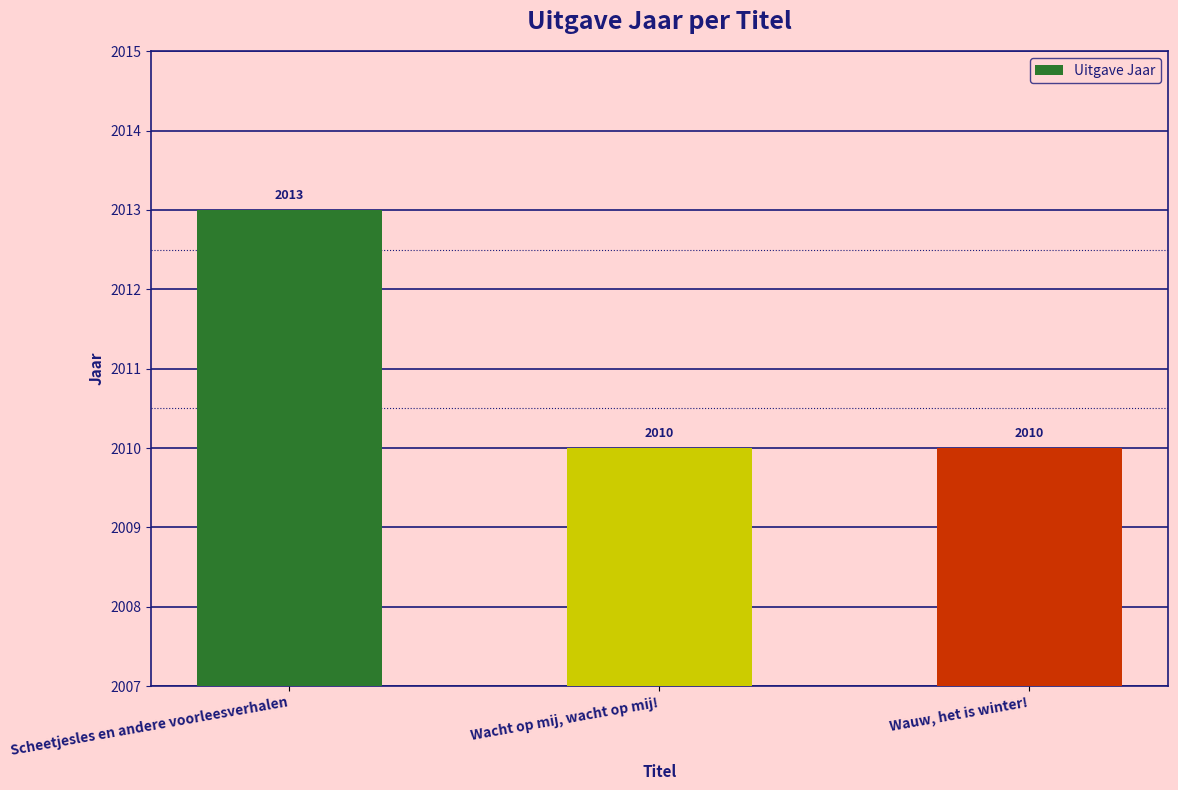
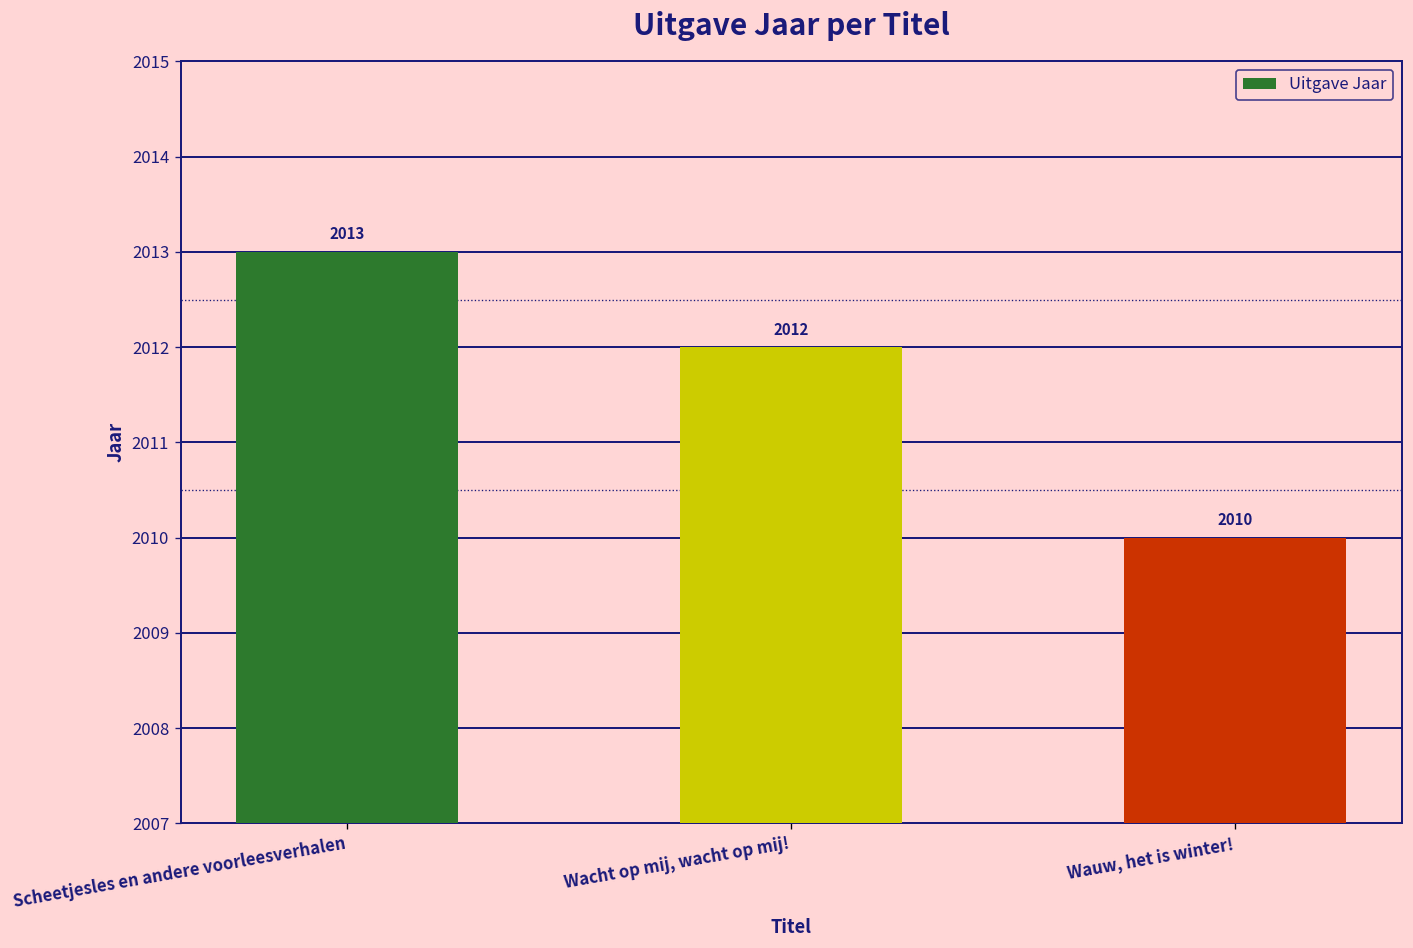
Wacht op mij, wacht op mij!: 2010 -> 2012
